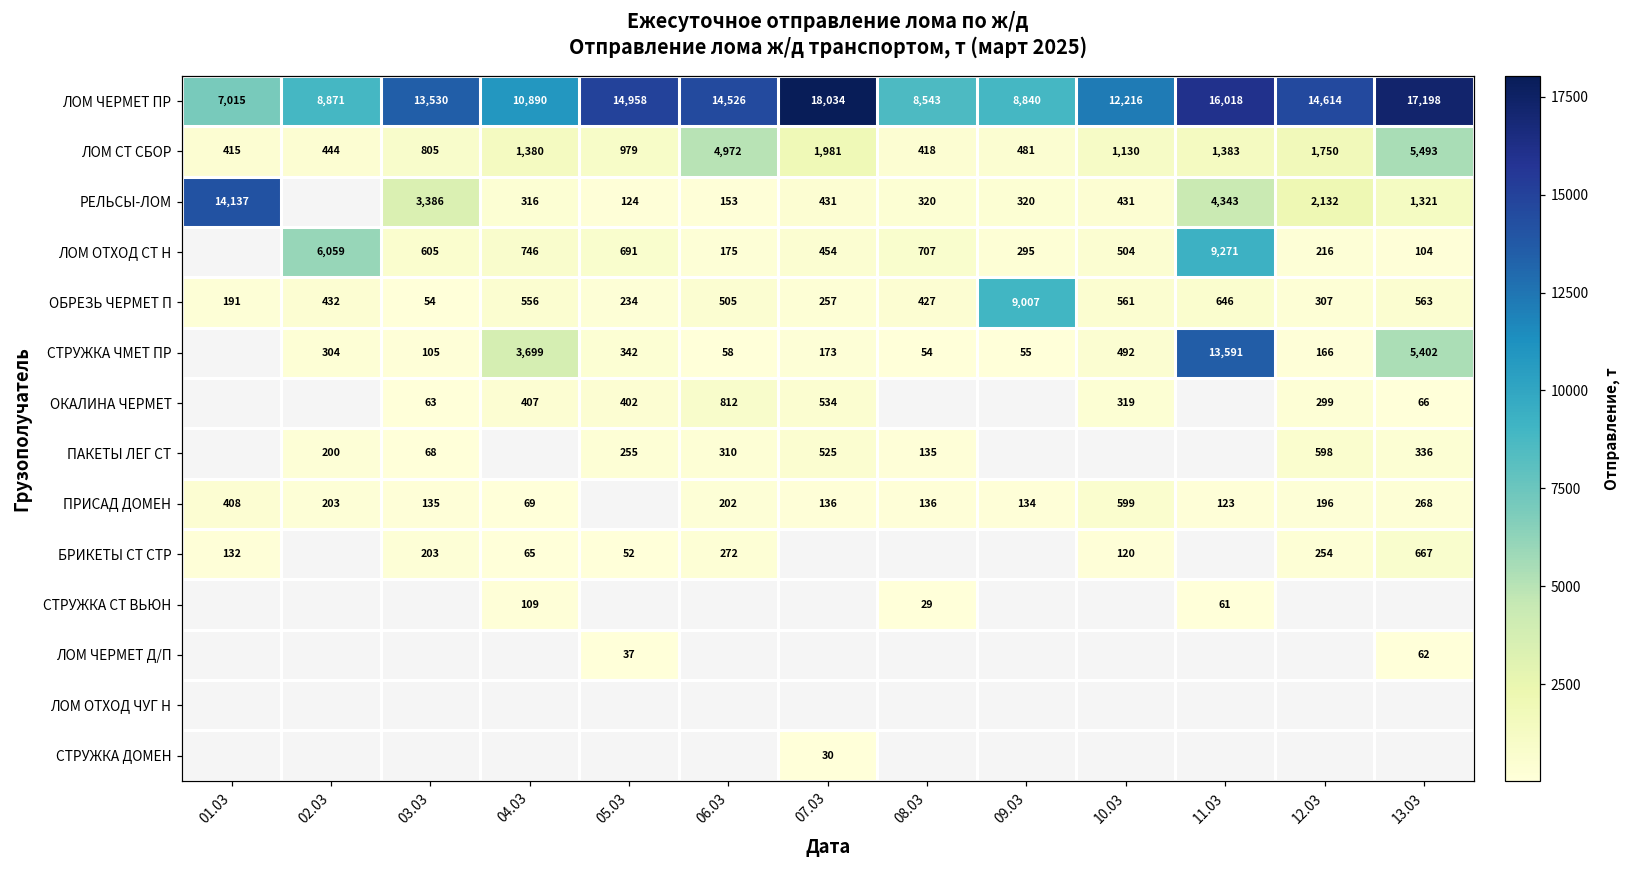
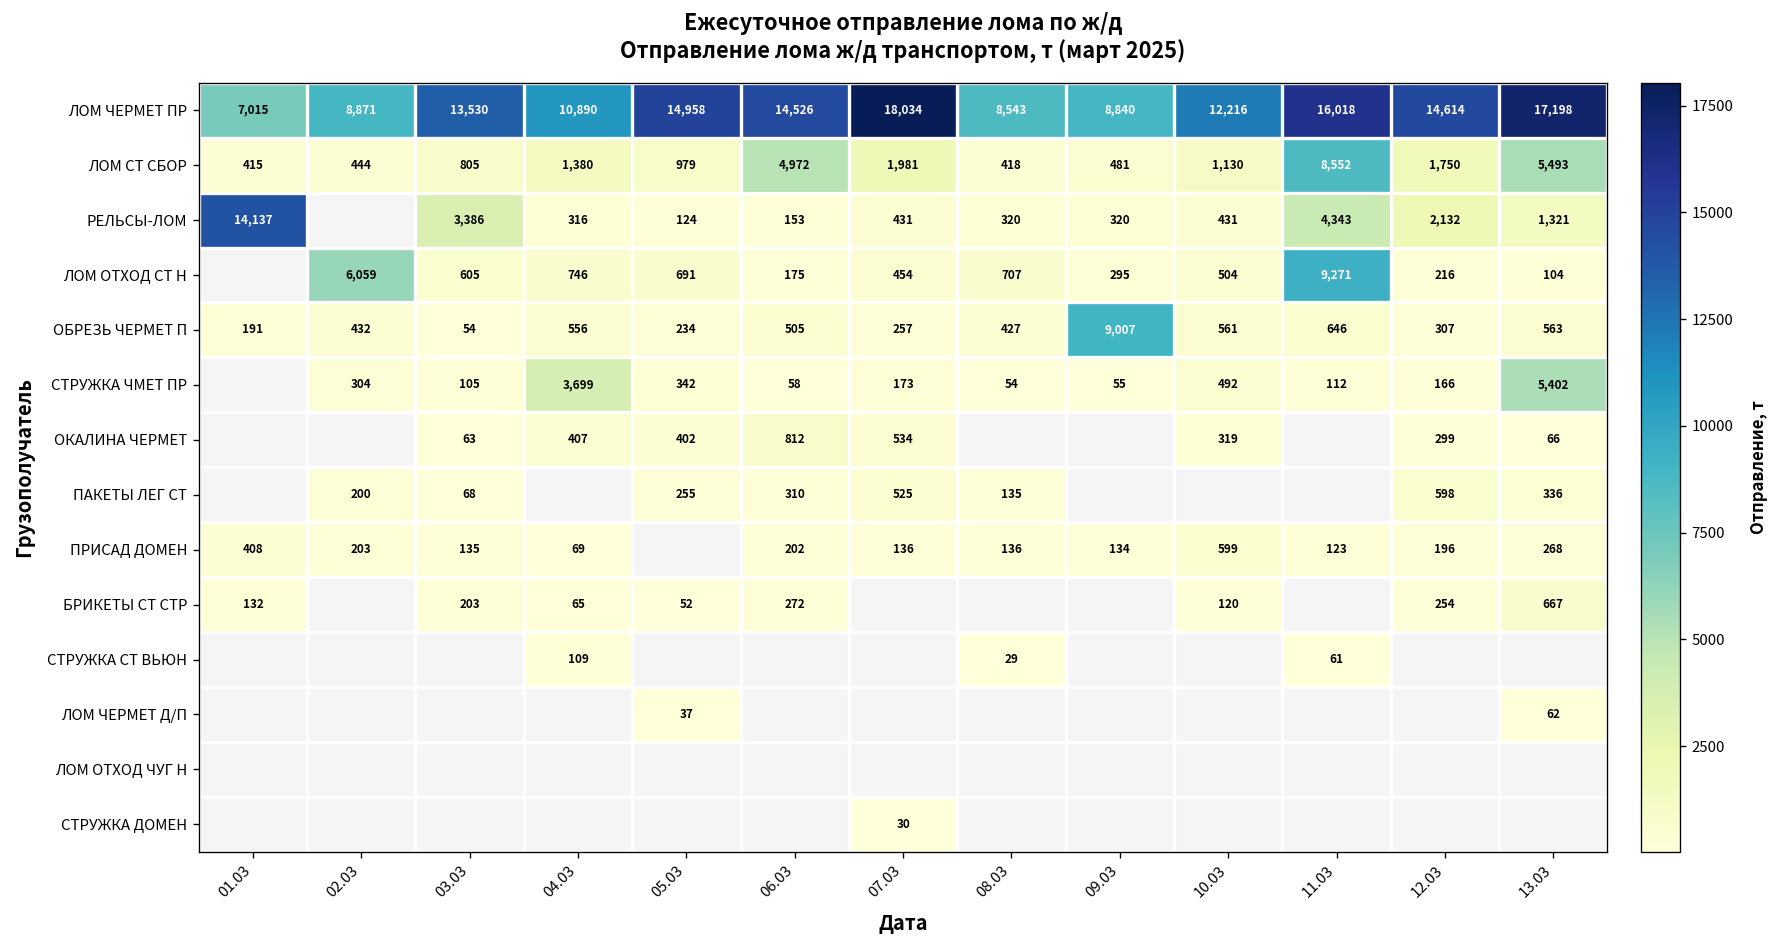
ЛОМ СТ СБОР, 11.03: 1,383 -> 8,552
СТРУЖКА ЧМЕТ ПР, 11.03: 13,591 -> 112
